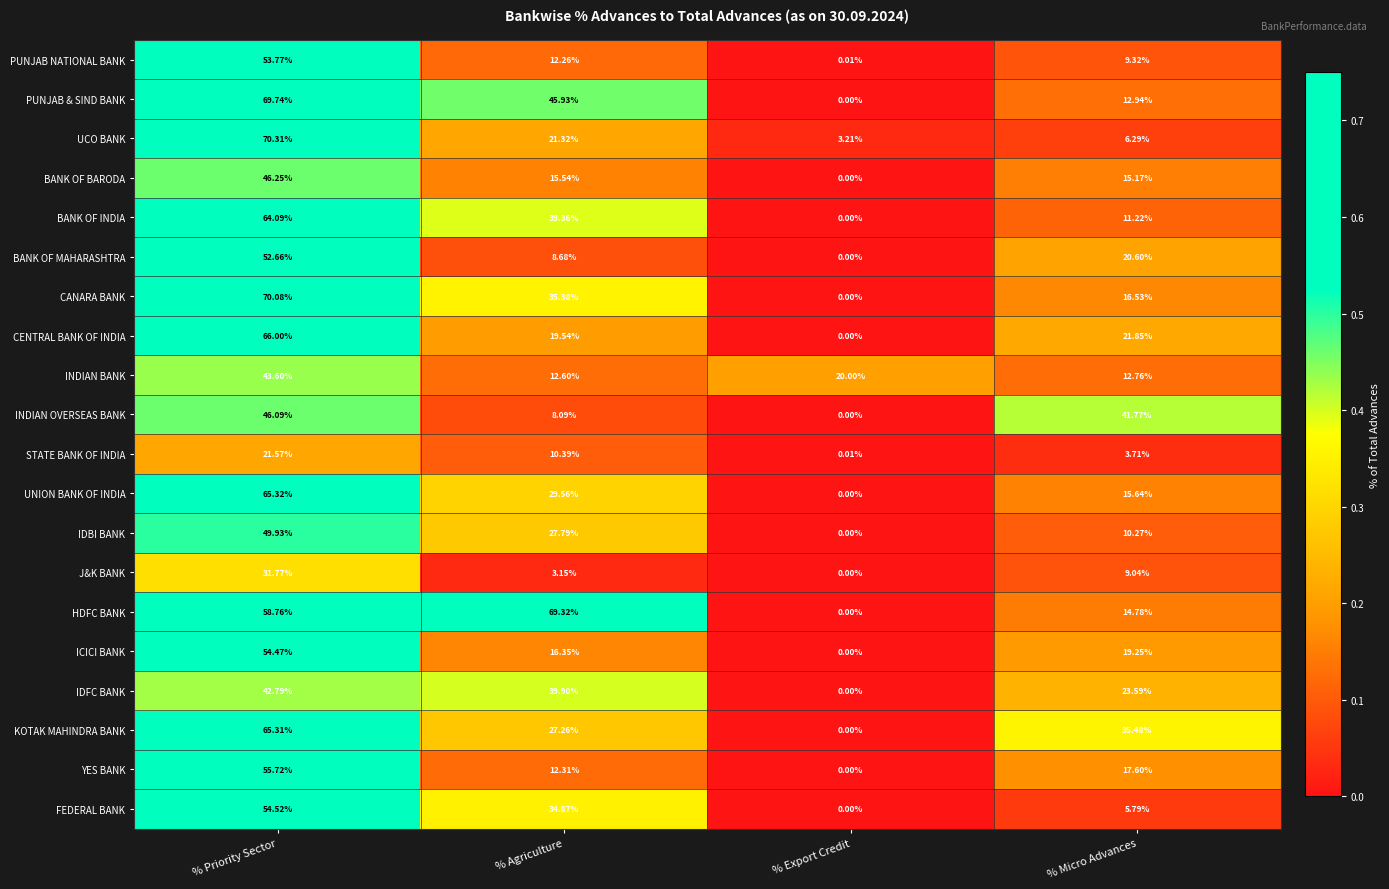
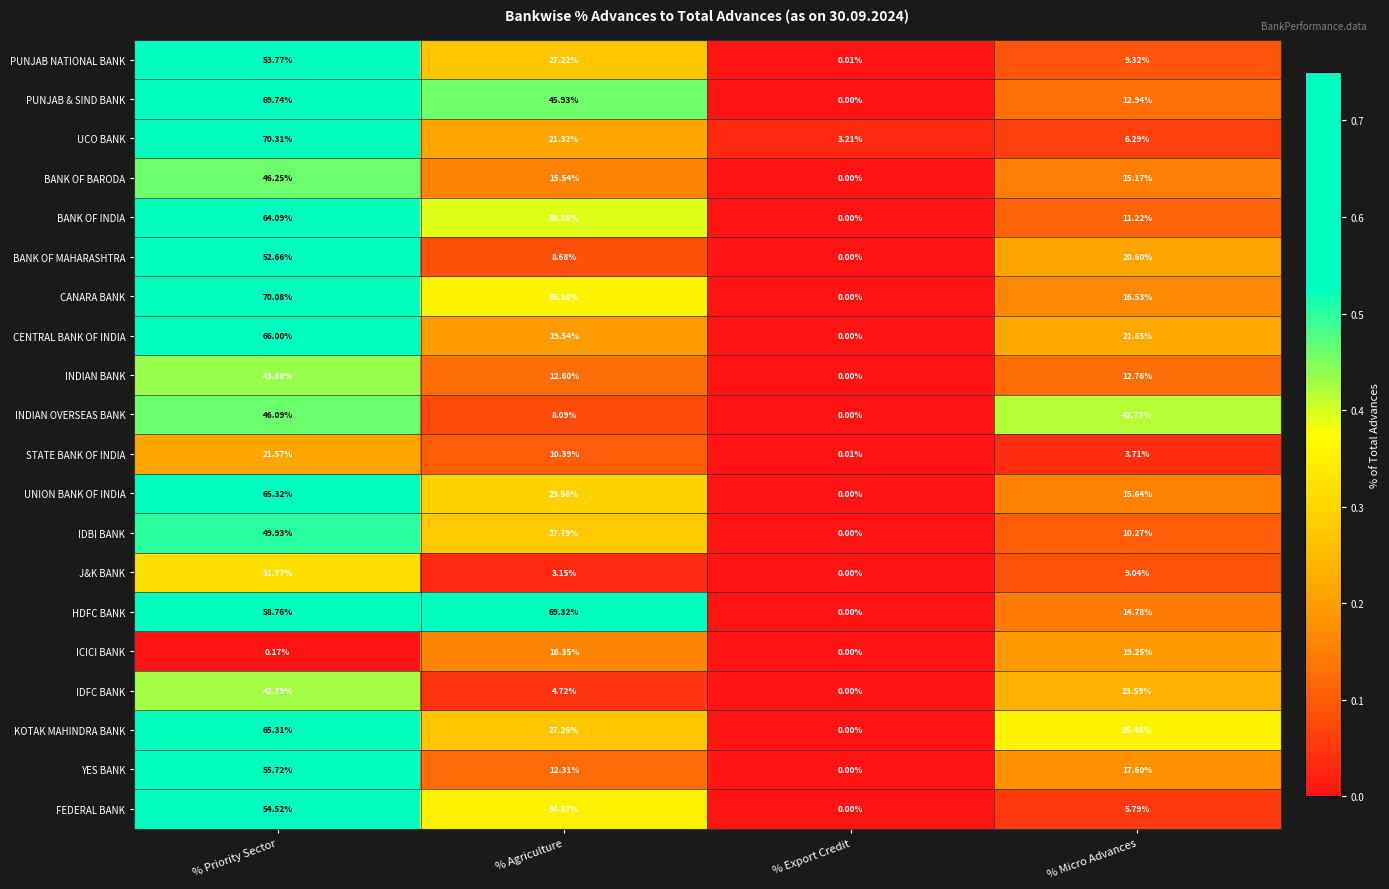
PUNJAB NATIONAL BANK, % Agriculture: 12.26% -> 27.22%
INDIAN BANK, % Export Credit: 20.00% -> 0.00%
ICICI BANK, % Priority Sector: 54.47% -> 0.17%
IDFC BANK, % Agriculture: 39.90% -> 4.72%
